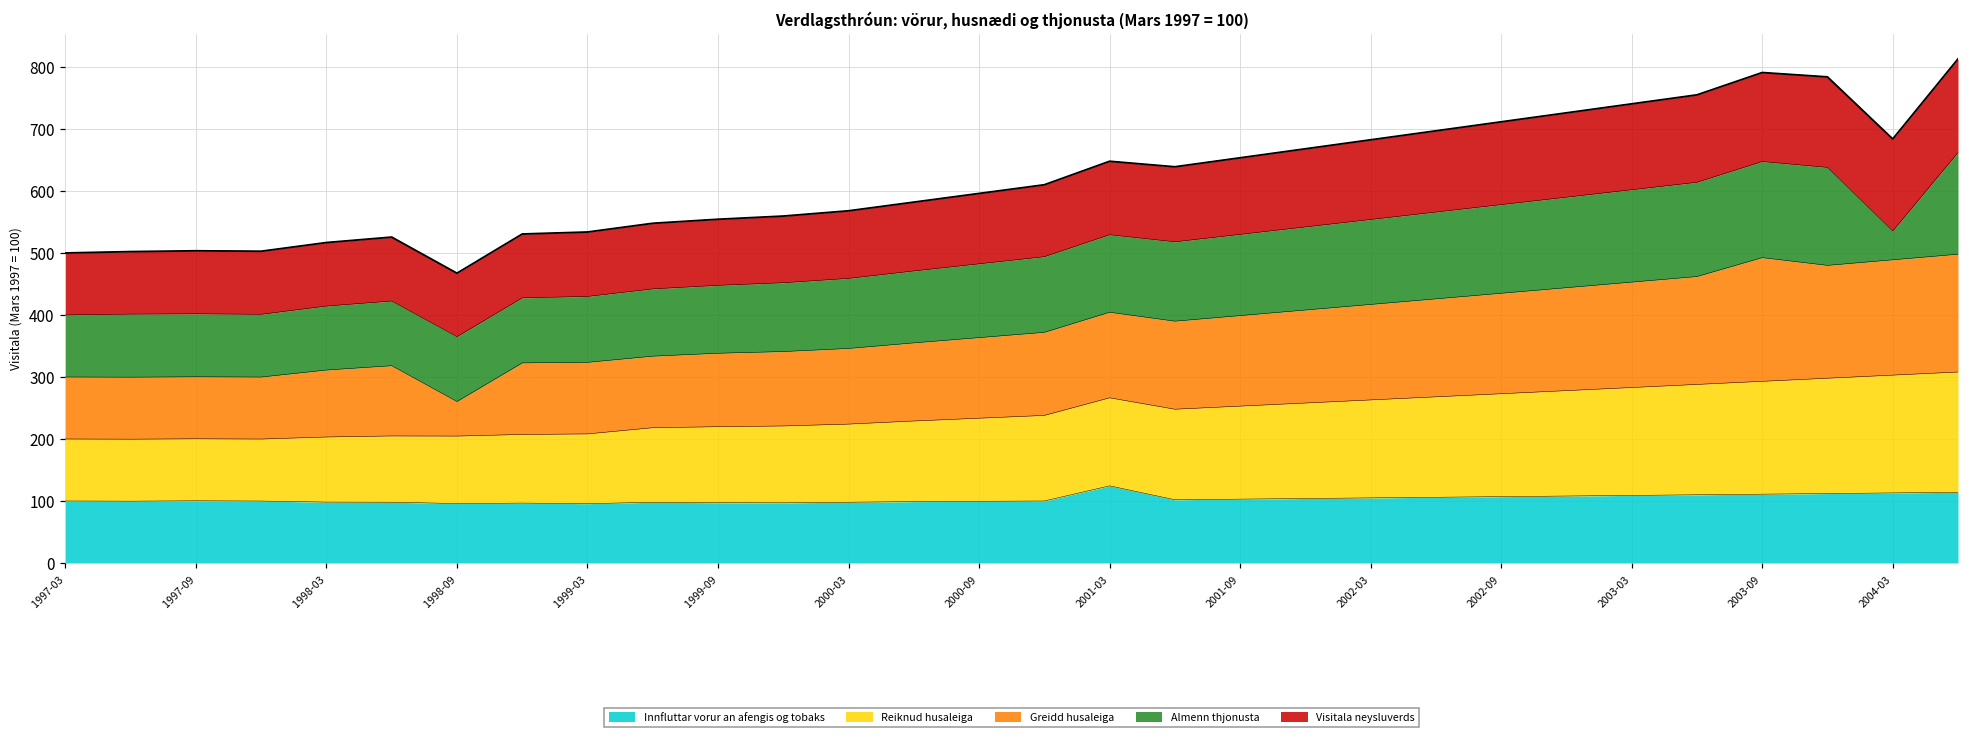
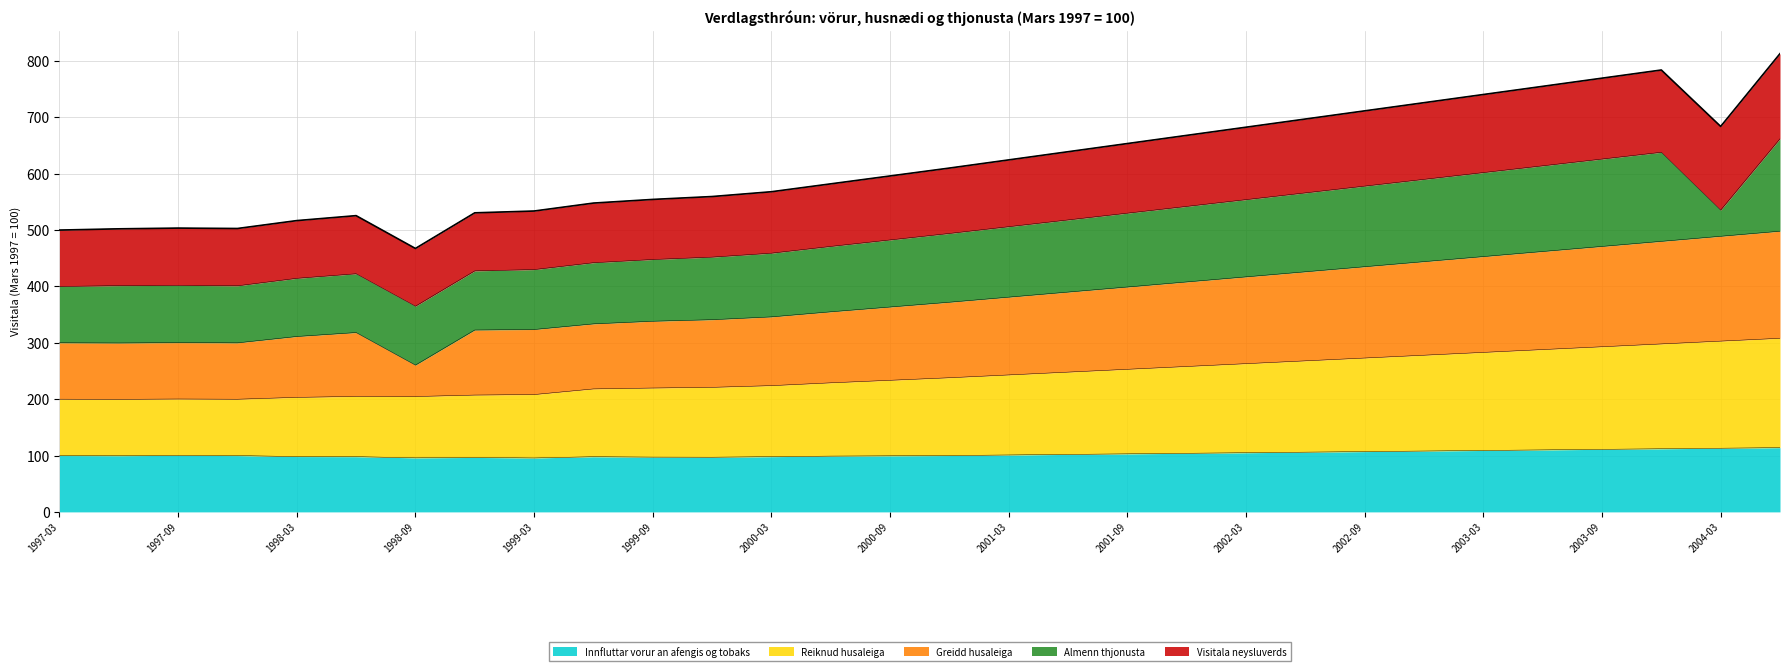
Innfluttar vorur an afengis og tobaks, 2001-03: 120 -> 100
Greidd husaleiga, 2003-09: 200 -> 180
